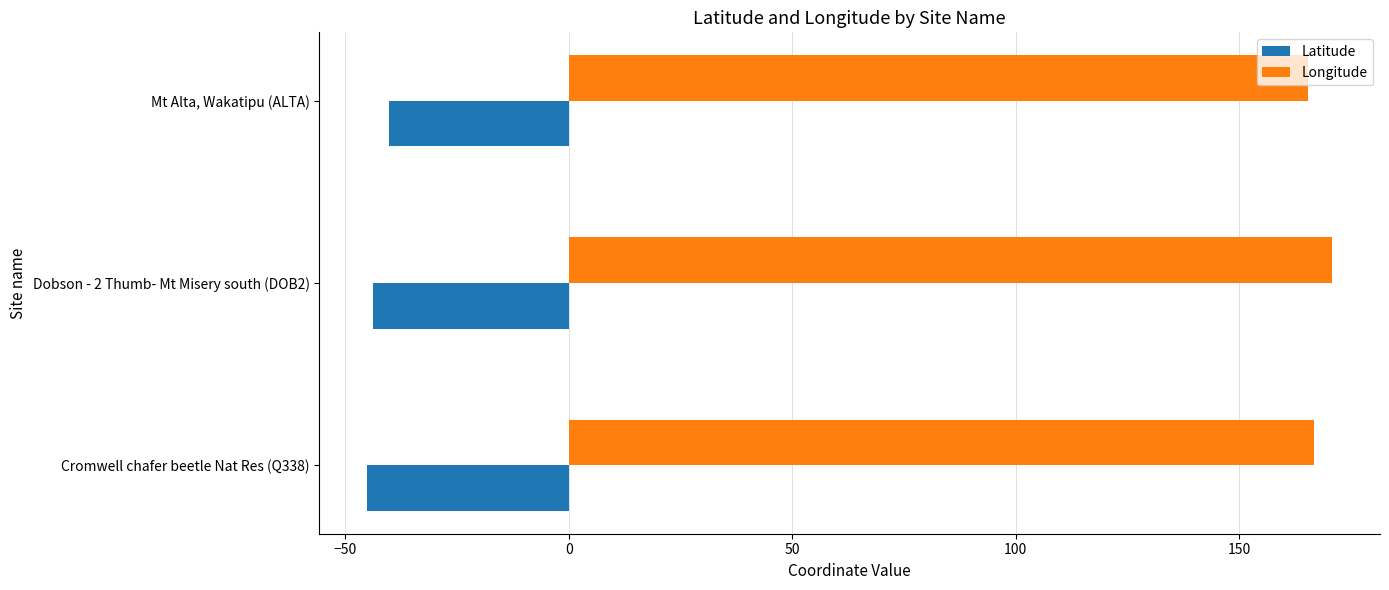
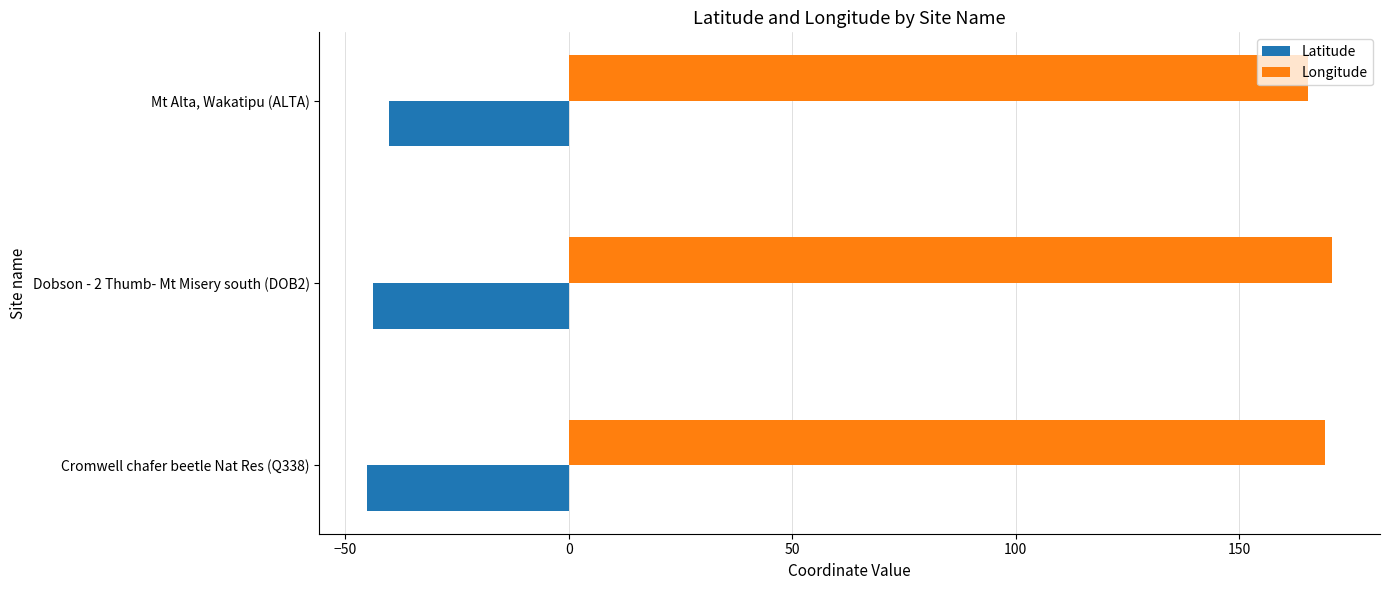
Longitude, Cromwell chafer beetle Nat Res (Q338): 167 -> 169
